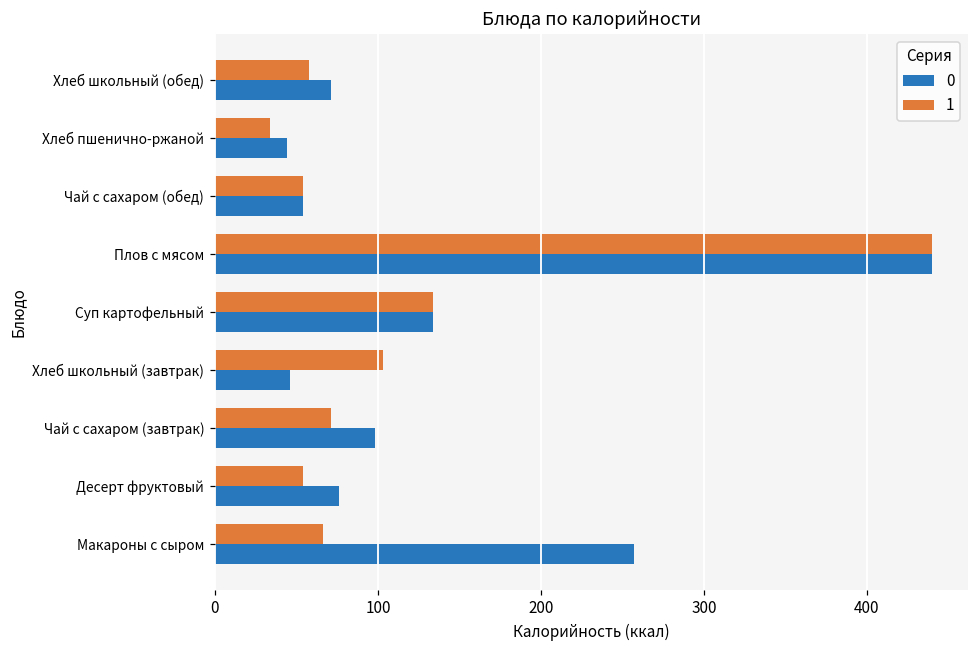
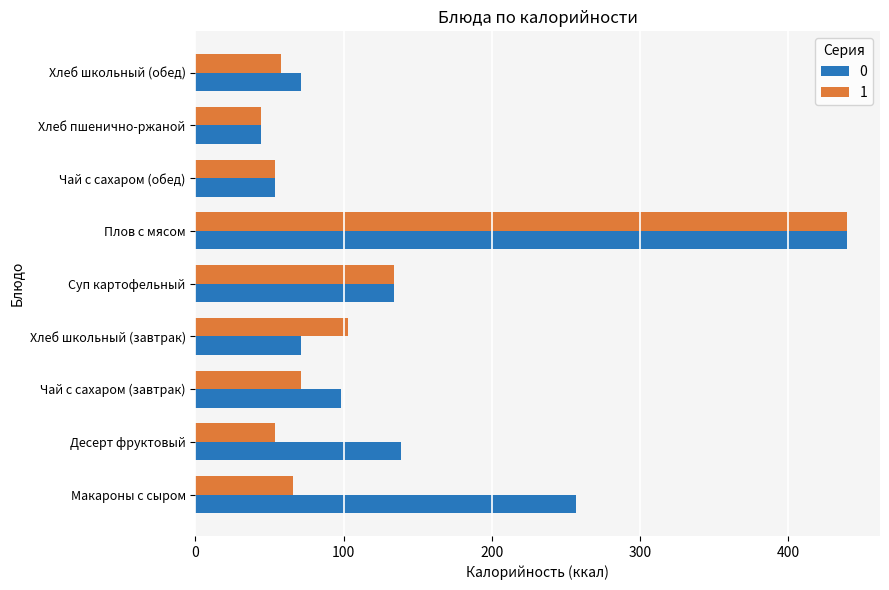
1, Хлеб пшенично-ржаной: 34 -> 44
0, Хлеб школьный (завтрак): 46 -> 71
0, Десерт фруктовый: 76 -> 139
